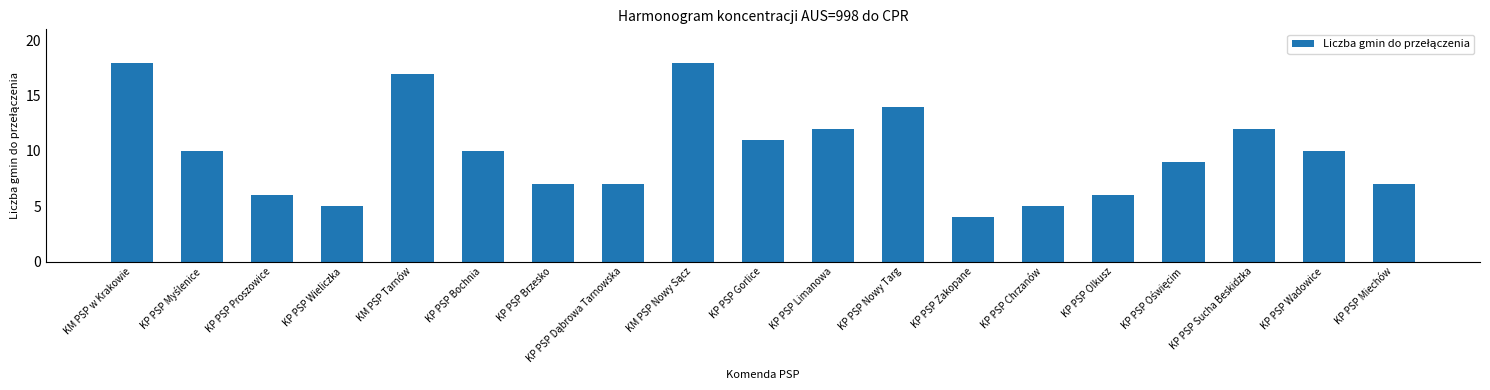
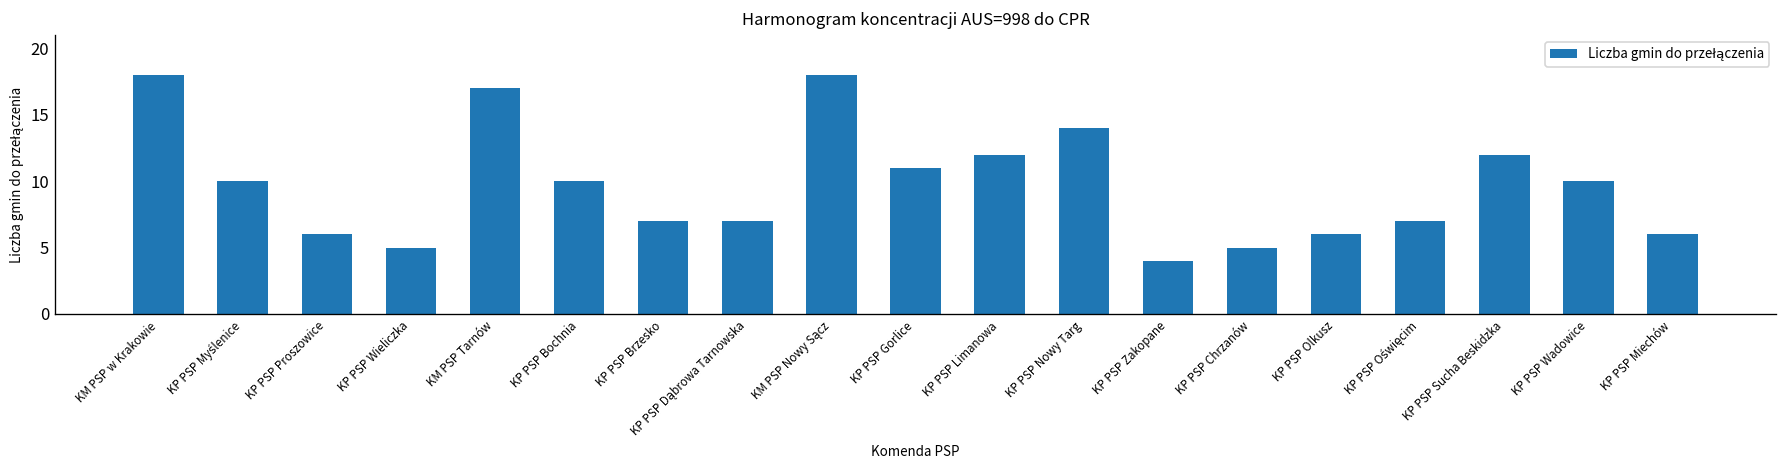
KP PSP Oświęcim: 9 -> 7
KP PSP Miechów: 7 -> 6
